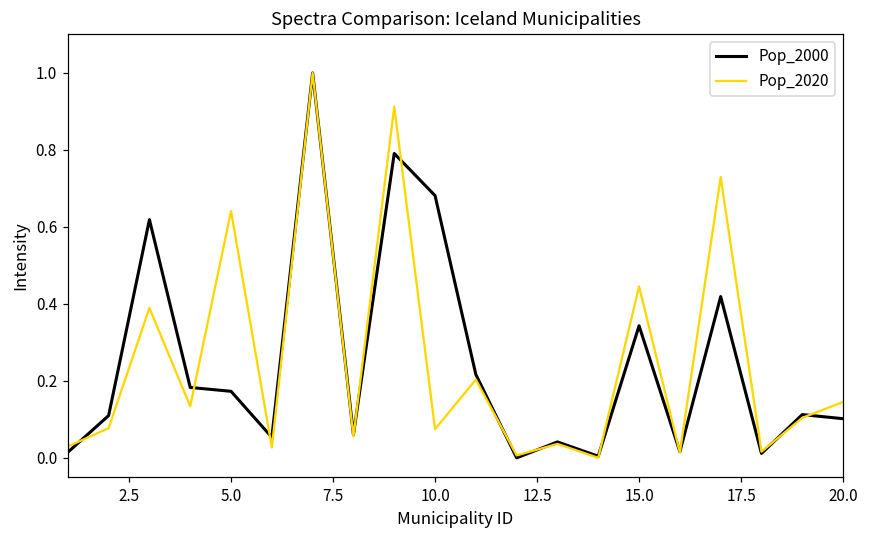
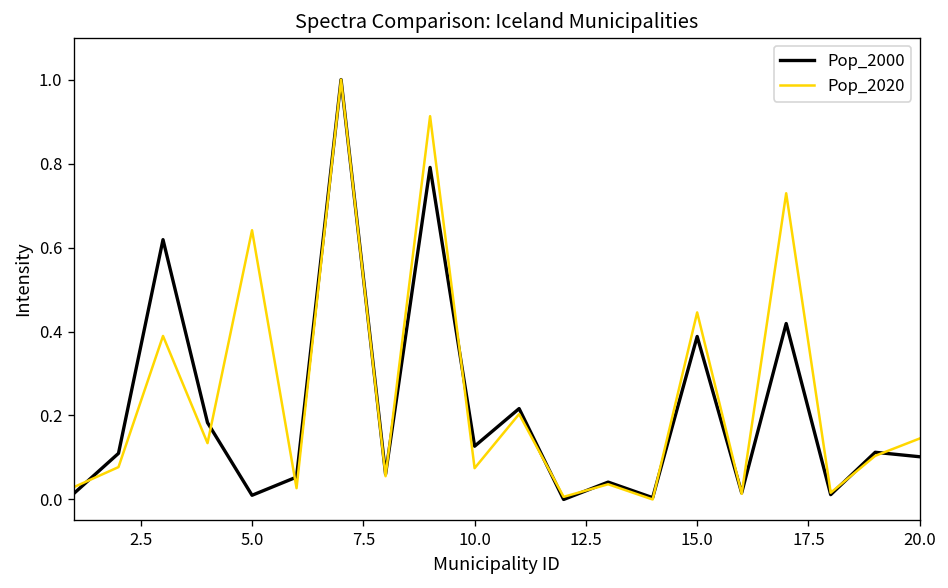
Pop_2000, 5.0: 0.17 -> 0.01
Pop_2000, 10.0: 0.68 -> 0.13
Pop_2000, 15.0: 0.34 -> 0.39
